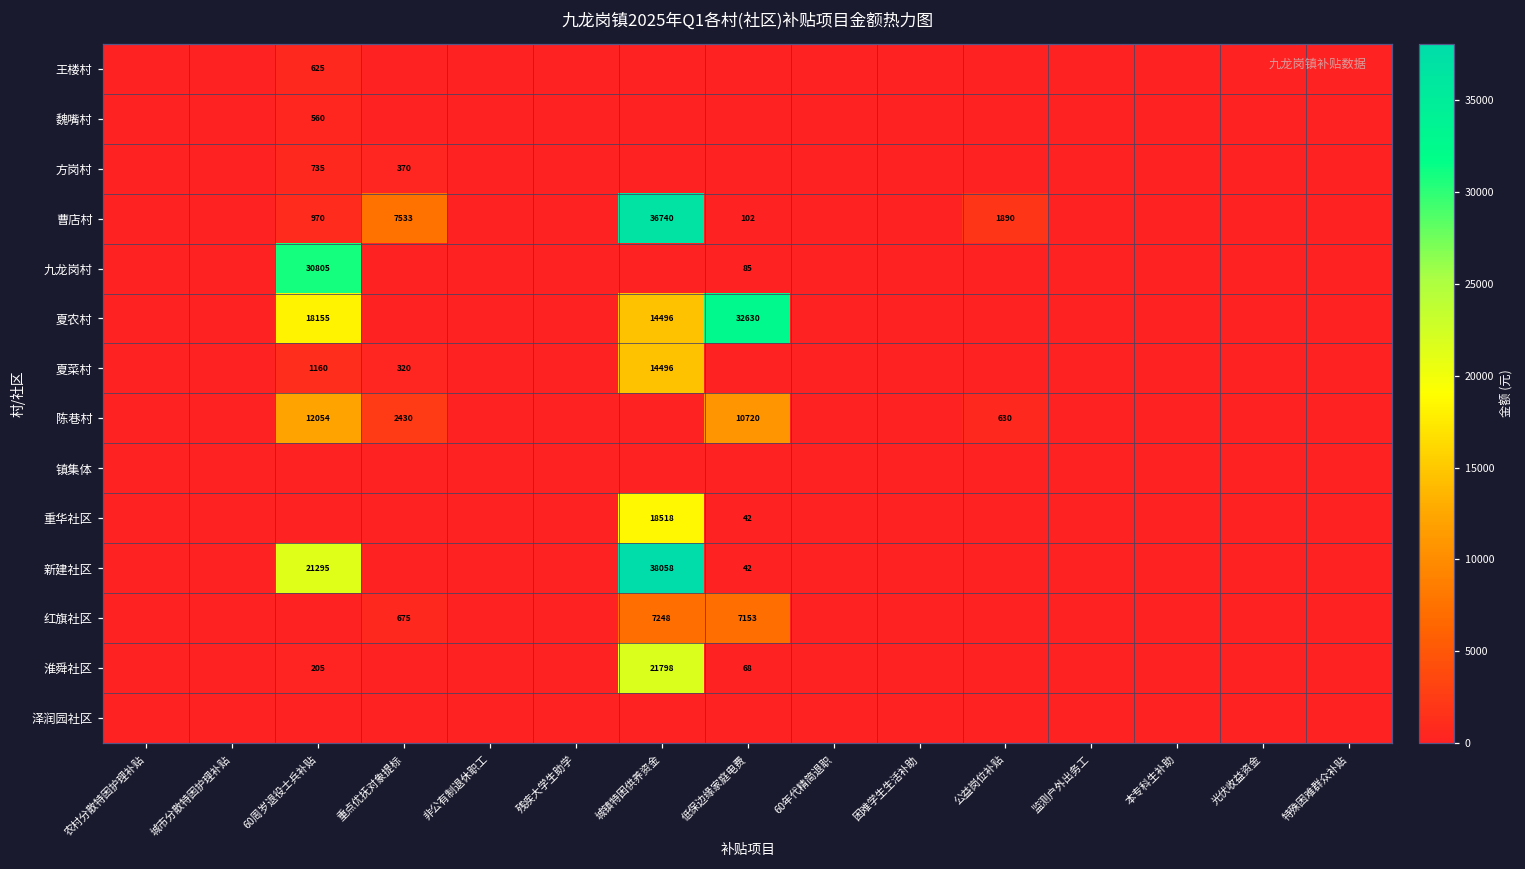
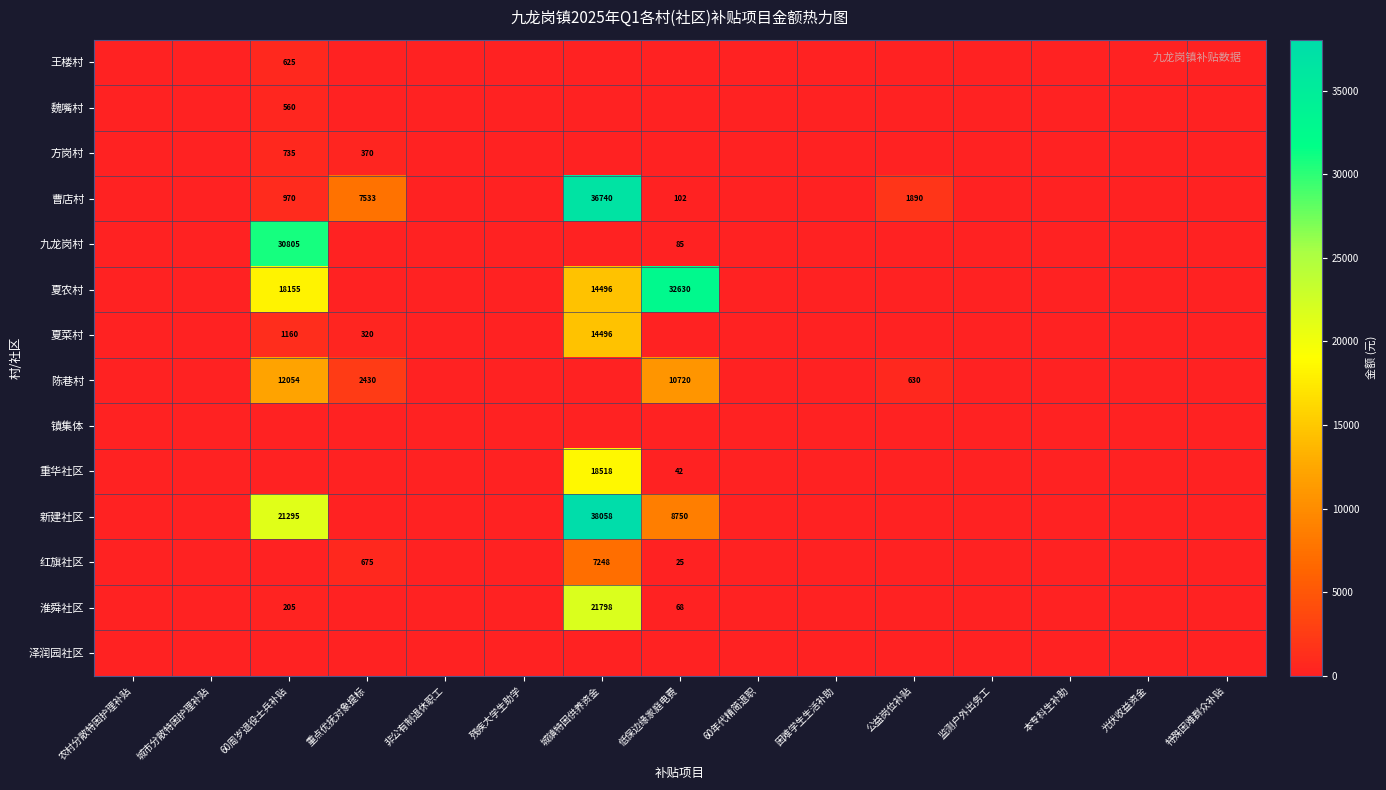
新建社区, 低保边缘家庭电费: 42 -> 8750
红旗社区, 低保边缘家庭电费: 7153 -> 25
